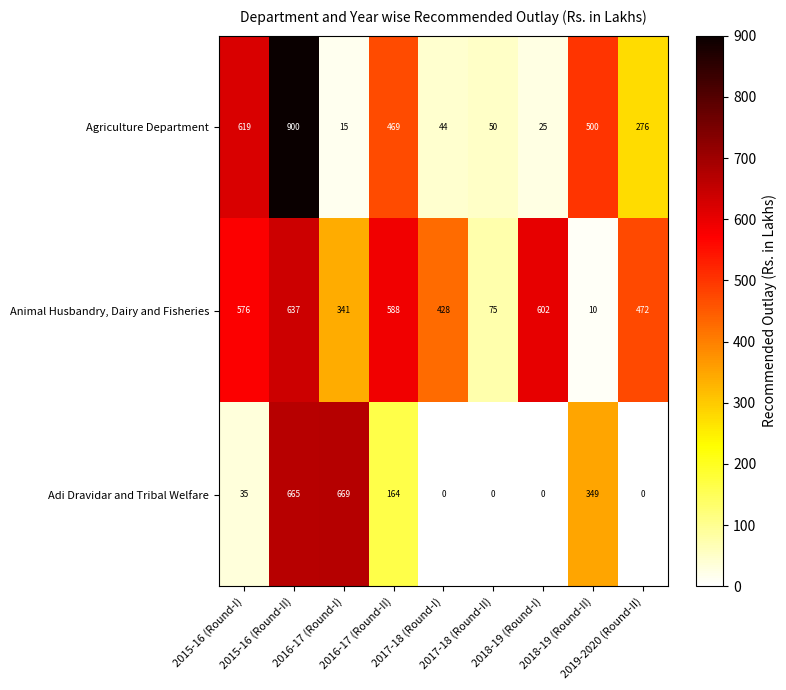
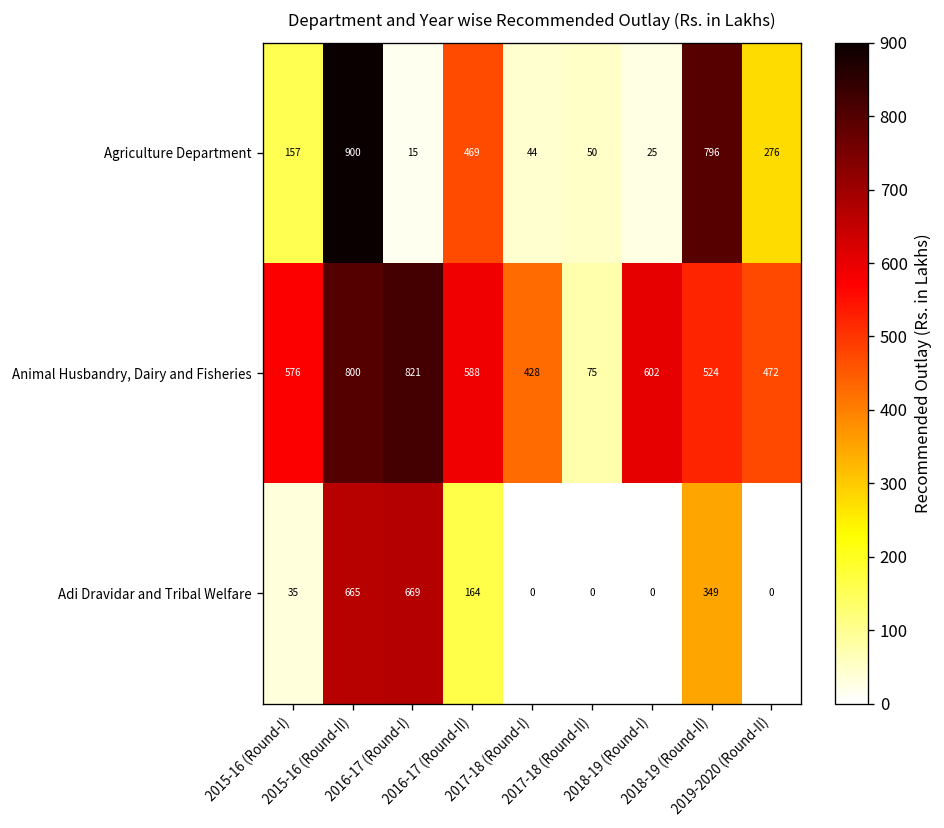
Agriculture Department, 2015-16 (Round-I): 619 -> 157
Agriculture Department, 2018-19 (Round-II): 500 -> 796
Animal Husbandry, Dairy and Fisheries, 2015-16 (Round-II): 637 -> 800
Animal Husbandry, Dairy and Fisheries, 2016-17 (Round-I): 341 -> 821
Animal Husbandry, Dairy and Fisheries, 2018-19 (Round-II): 10 -> 524
